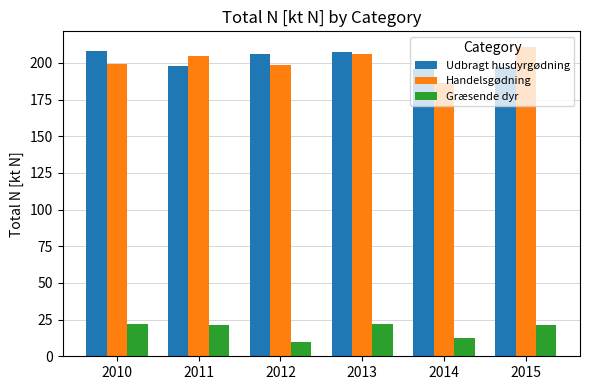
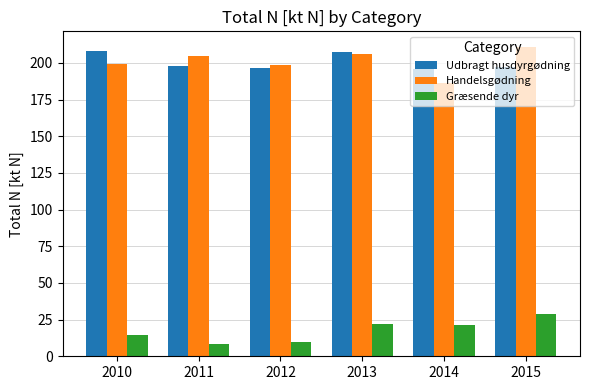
Græsende dyr, 2010: 22 -> 14
Græsende dyr, 2011: 21 -> 9
Udbragt husdyrgødning, 2012: 206 -> 196
Græsende dyr, 2014: 12 -> 22
Græsende dyr, 2015: 21 -> 29
